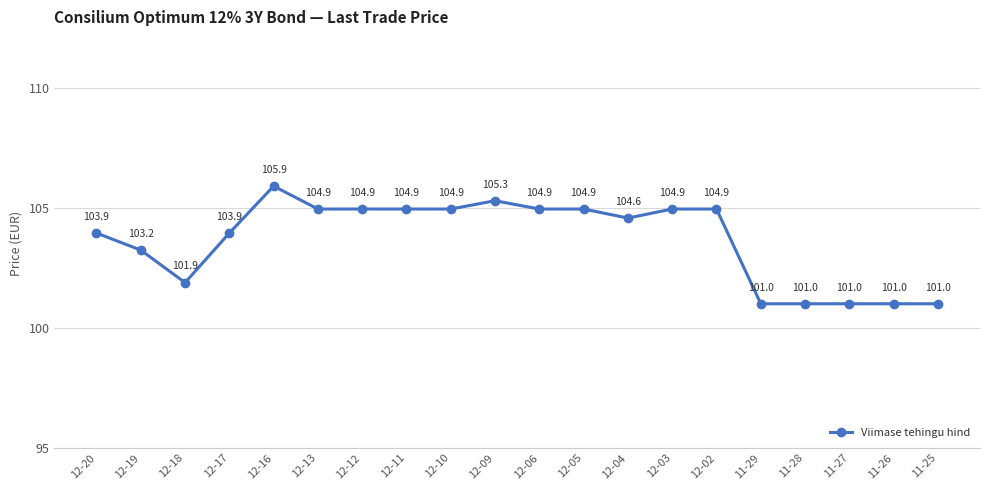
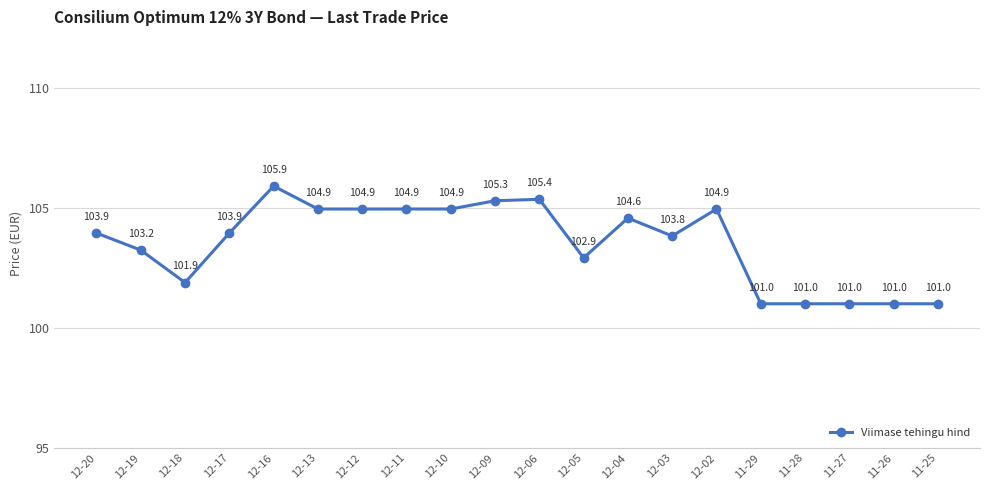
12-06: 104.9 -> 105.4
12-05: 104.9 -> 102.9
12-03: 104.9 -> 103.8
